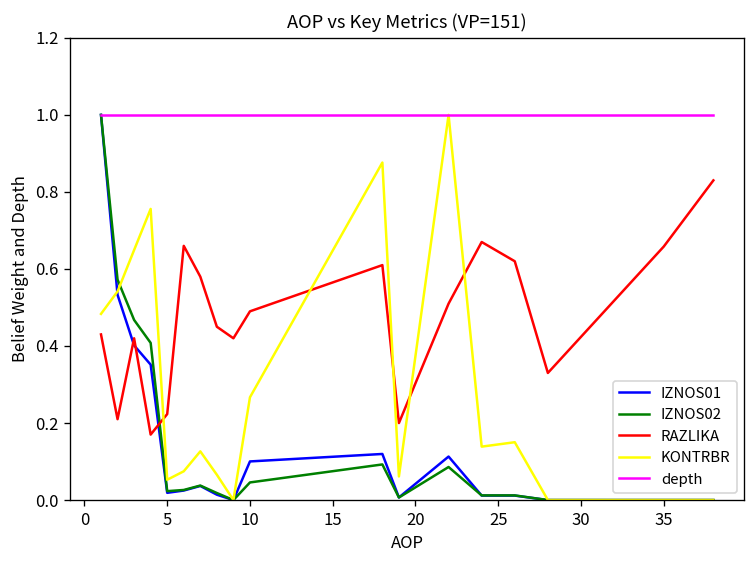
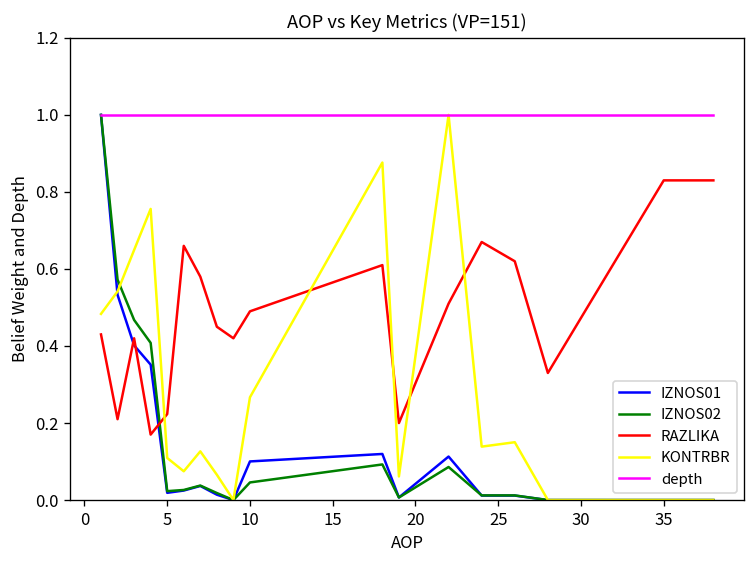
KONTRBR, 5: 0.05 -> 0.11
RAZLIKA, 35: 0.66 -> 0.83
